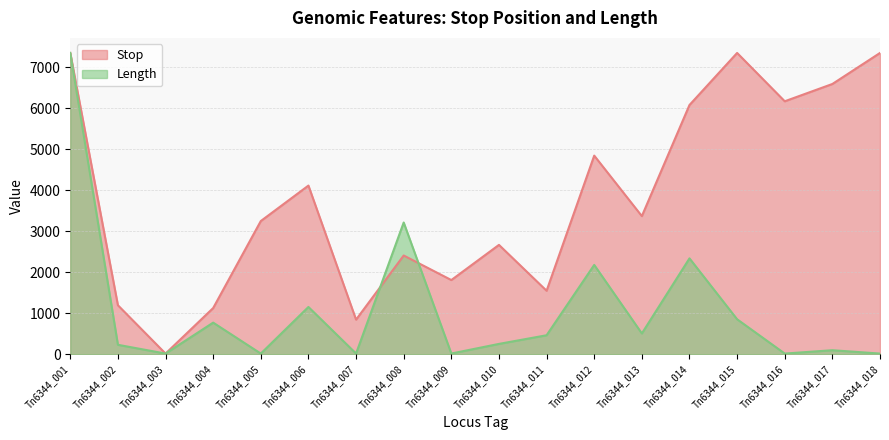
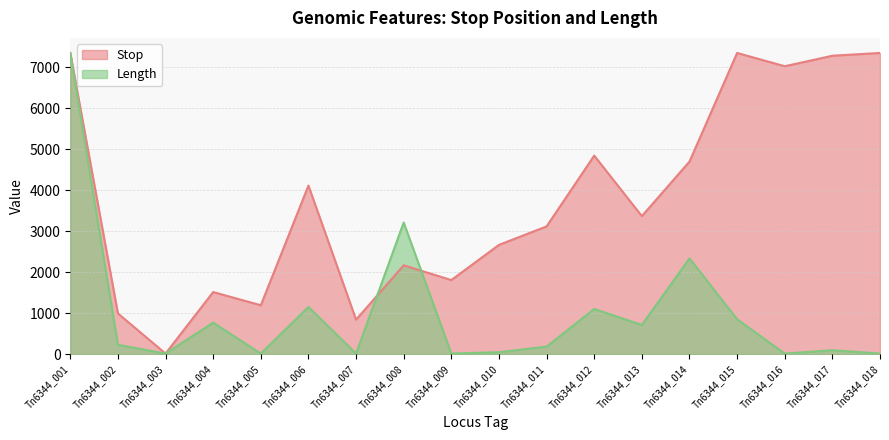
Stop, Tn6344_002: 1200 -> 1000
Stop, Tn6344_004: 1100 -> 1500
Stop, Tn6344_005: 3300 -> 1200
Stop, Tn6344_008: 2400 -> 2200
Length, Tn6344_010: 300 -> 0
Stop, Tn6344_011: 1500 -> 3100
Length, Tn6344_011: 500 -> 200
Length, Tn6344_012: 2200 -> 1100
Length, Tn6344_013: 500 -> 700
Stop, Tn6344_014: 6100 -> 4700
Stop, Tn6344_016: 6200 -> 7000
Stop, Tn6344_017: 6600 -> 7300
